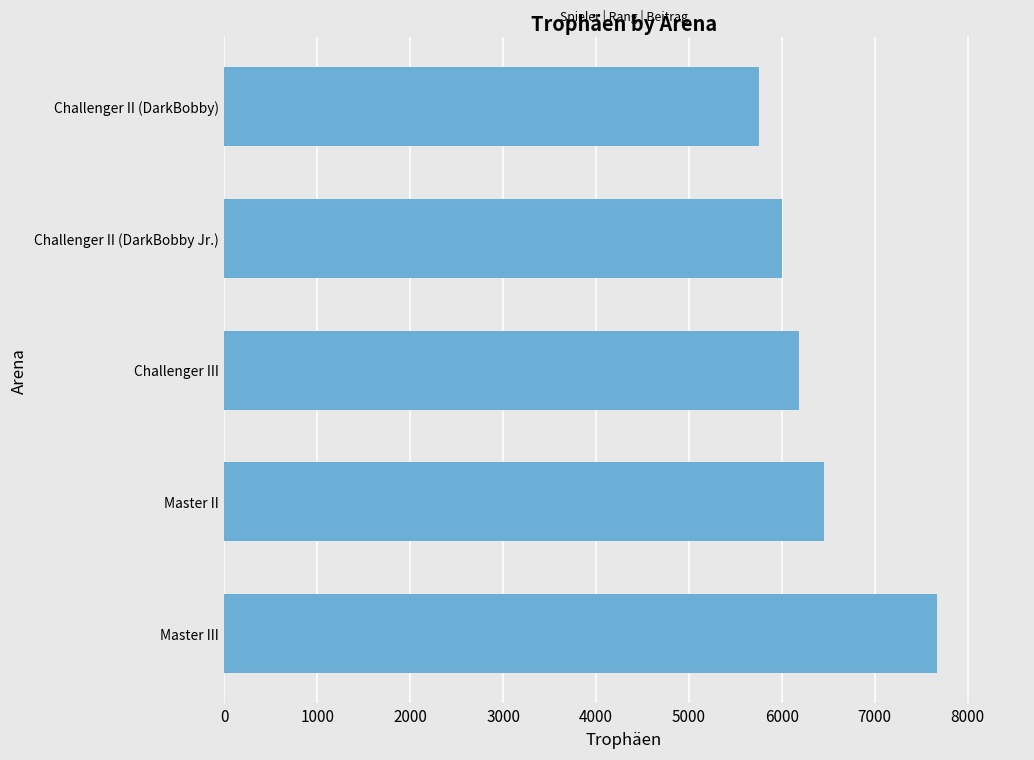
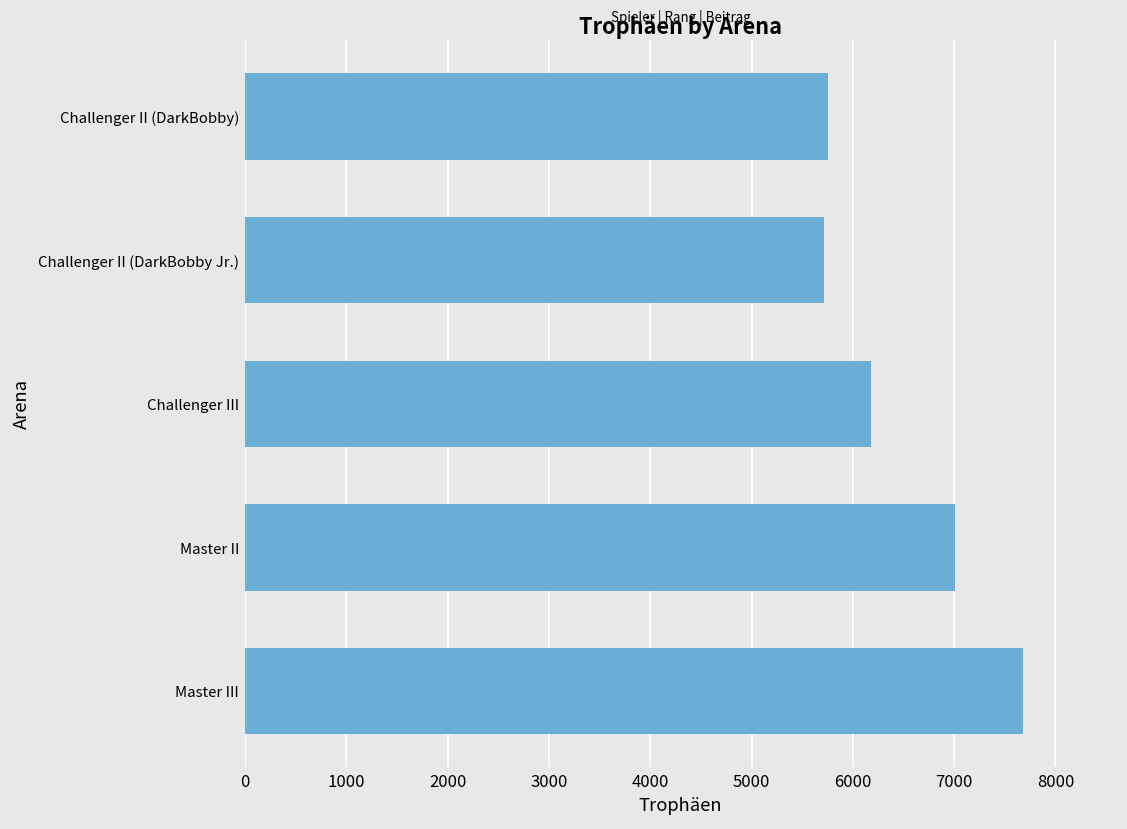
Challenger II (DarkBobby Jr.): 6000 -> 5700
Master II: 6500 -> 7000
